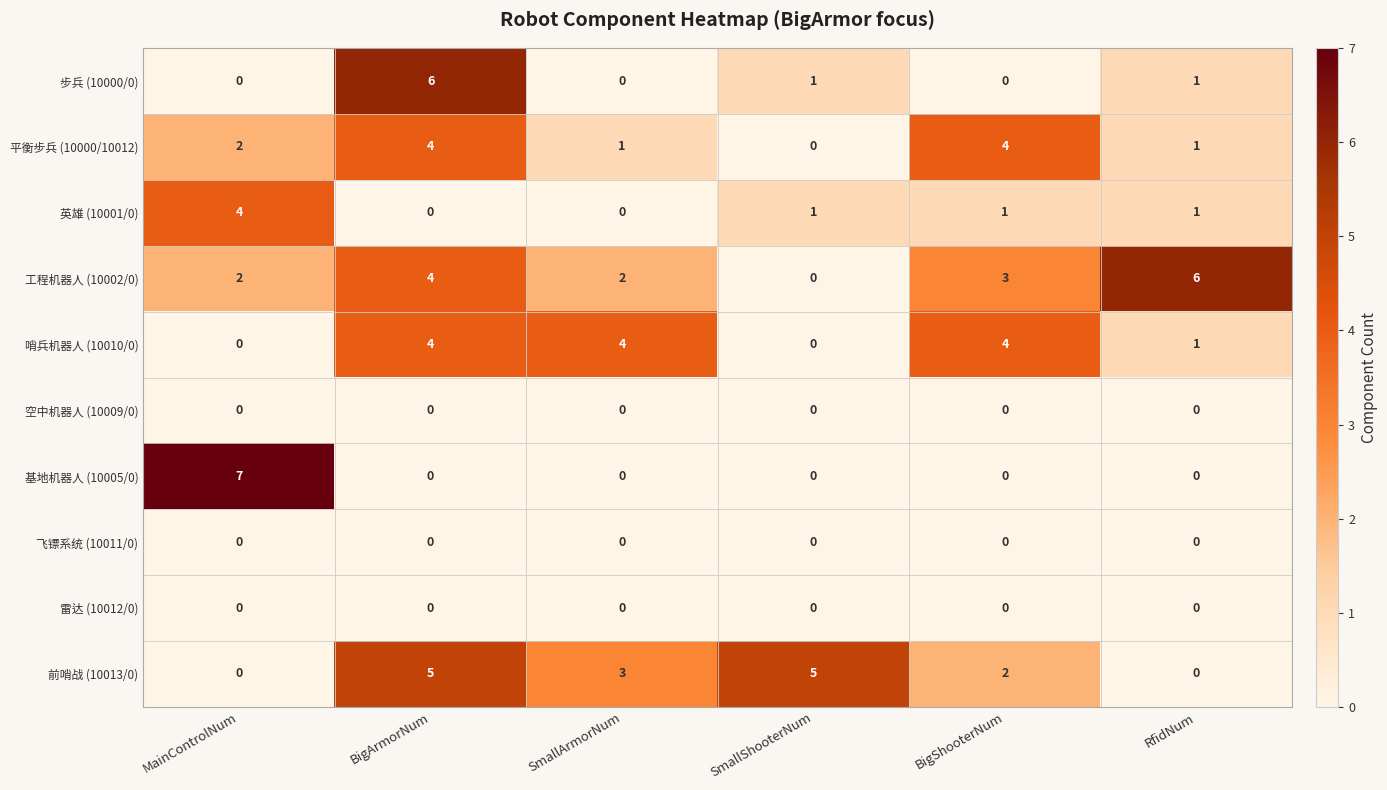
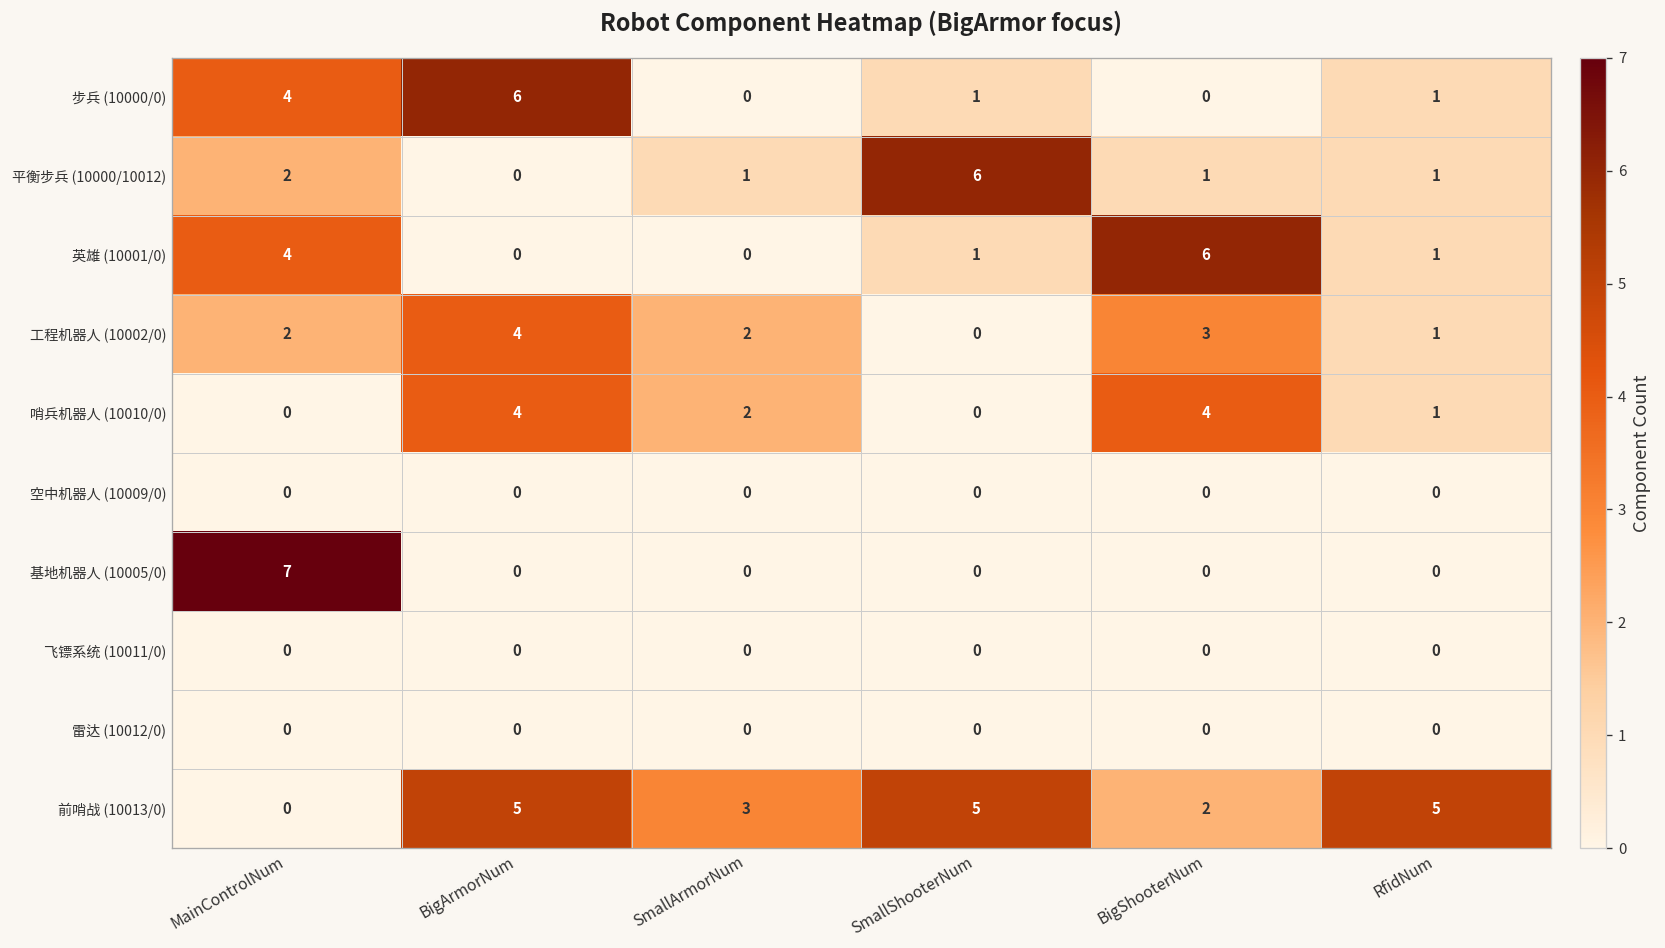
步兵 (10000/0), MainControlNum: 0 -> 4
平衡步兵 (10000/10012), BigArmorNum: 4 -> 0
平衡步兵 (10000/10012), SmallShooterNum: 0 -> 6
平衡步兵 (10000/10012), BigShooterNum: 4 -> 1
英雄 (10001/0), BigShooterNum: 1 -> 6
工程机器人 (10002/0), RfidNum: 6 -> 1
哨兵机器人 (10010/0), SmallArmorNum: 4 -> 2
前哨战 (10013/0), RfidNum: 0 -> 5
